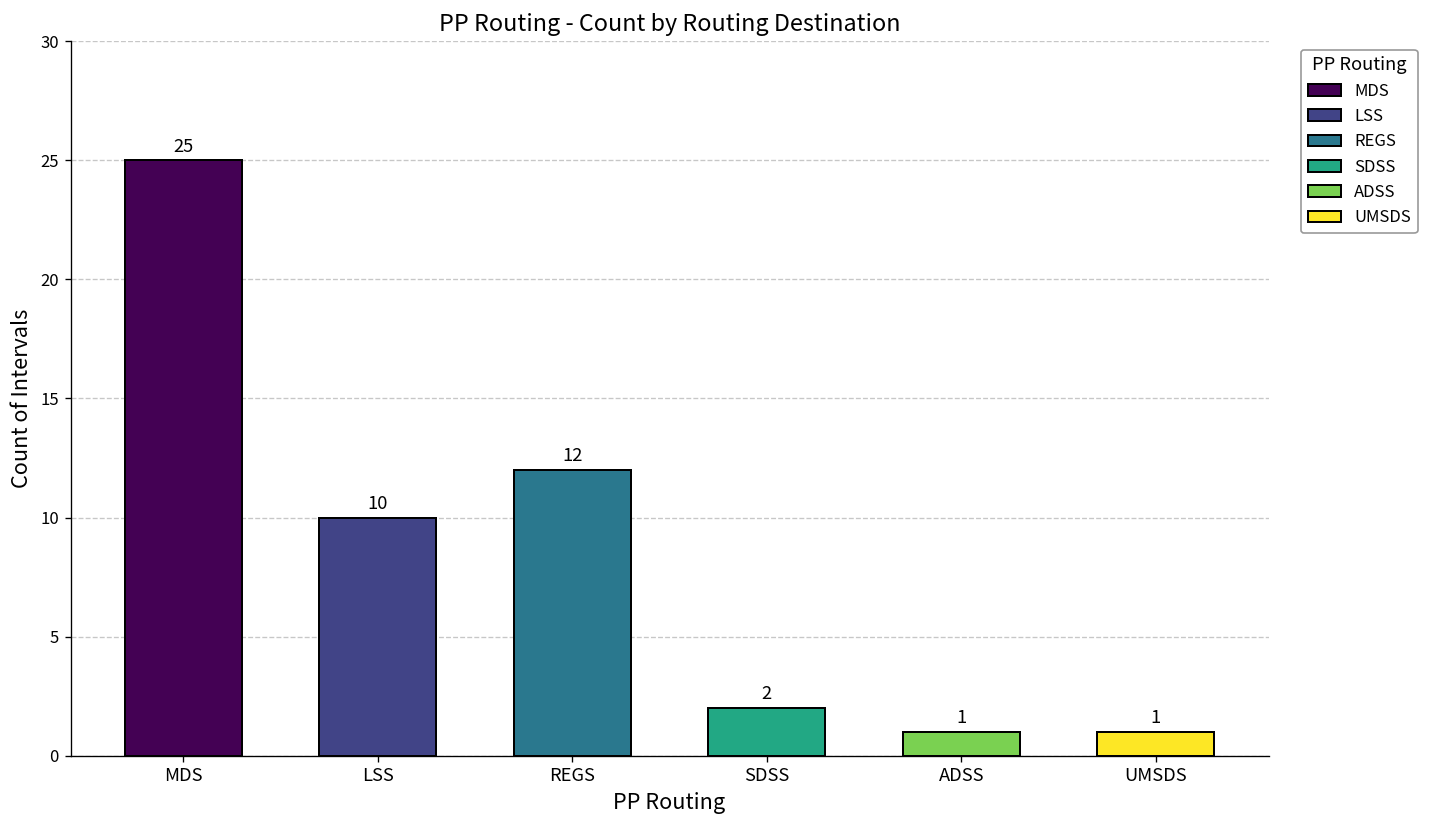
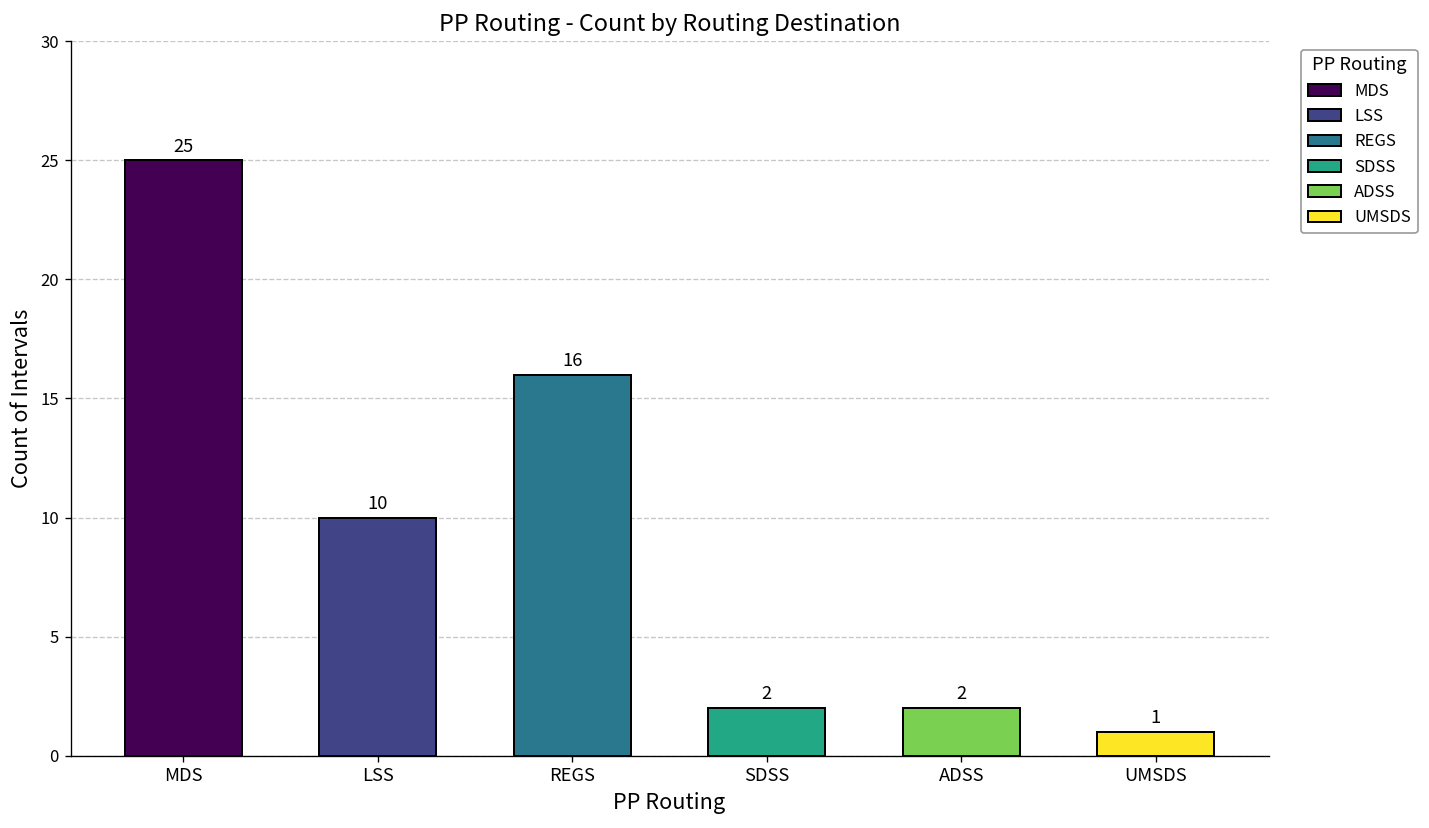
REGS: 12 -> 16
ADSS: 1 -> 2
